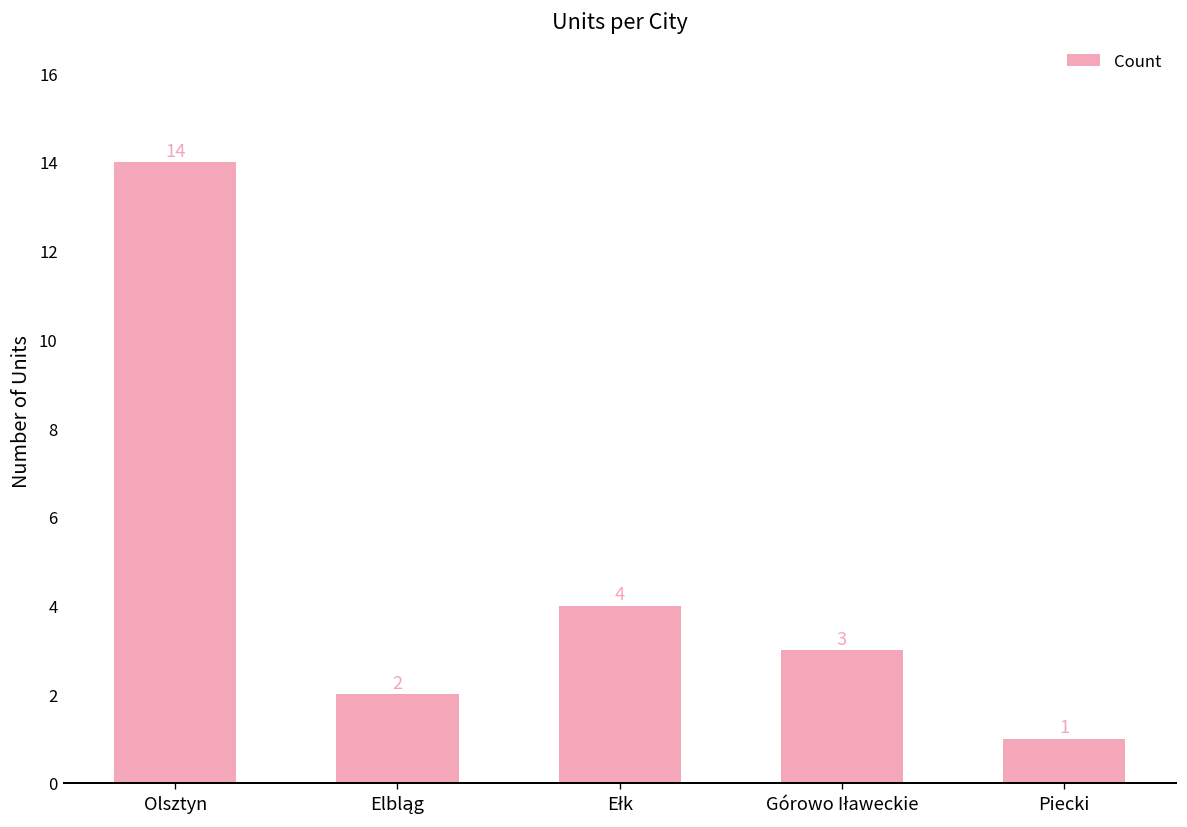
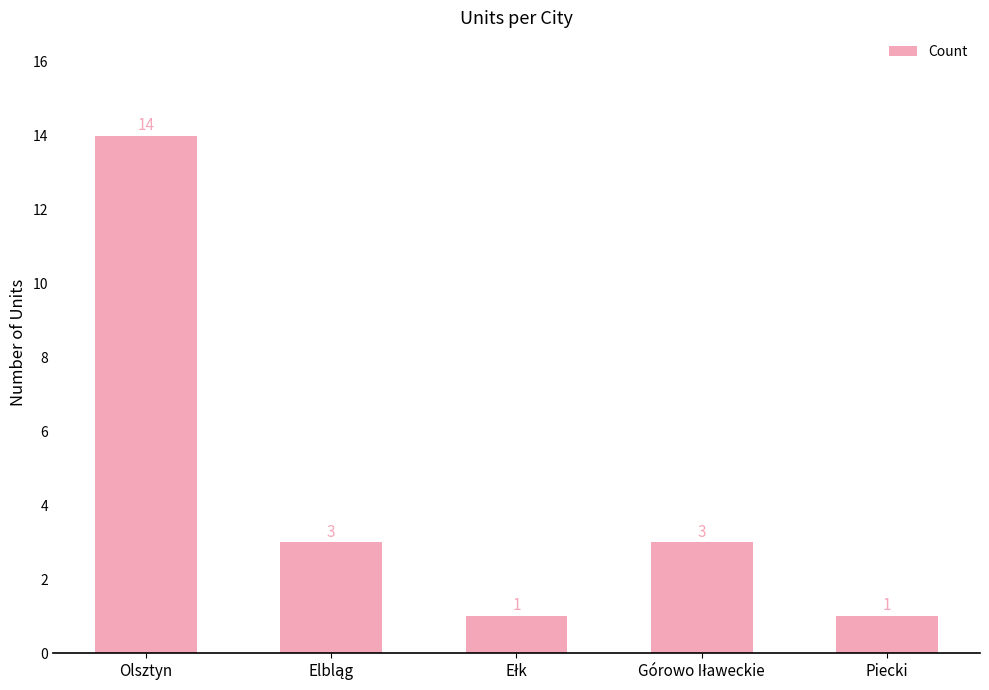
Elbląg: 2 -> 3
Ełk: 4 -> 1
